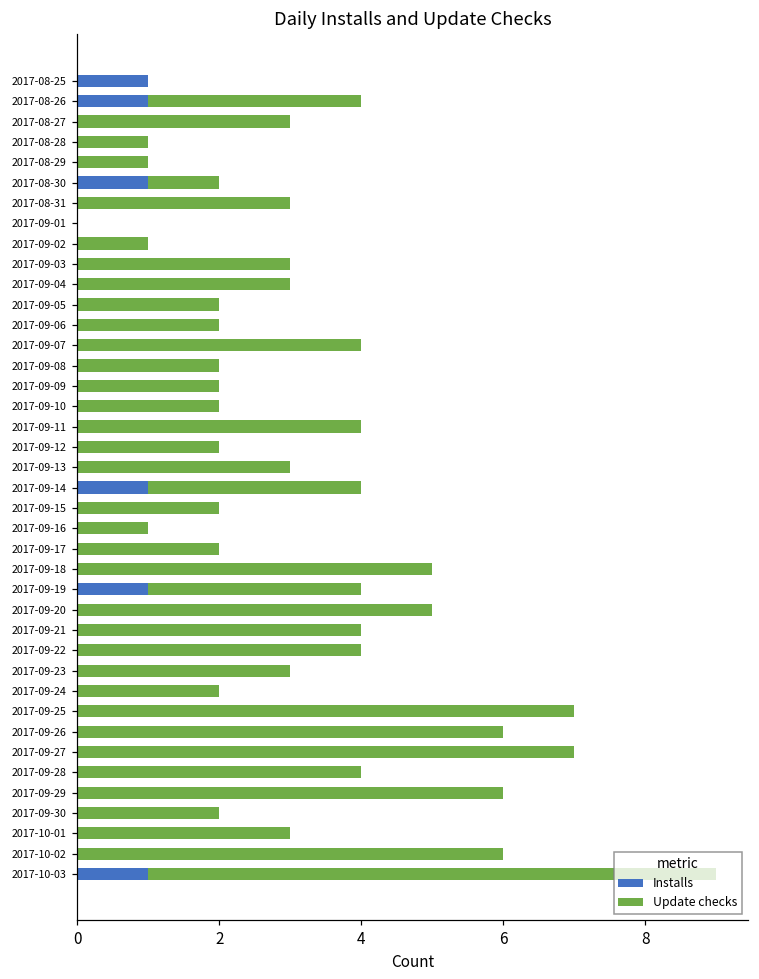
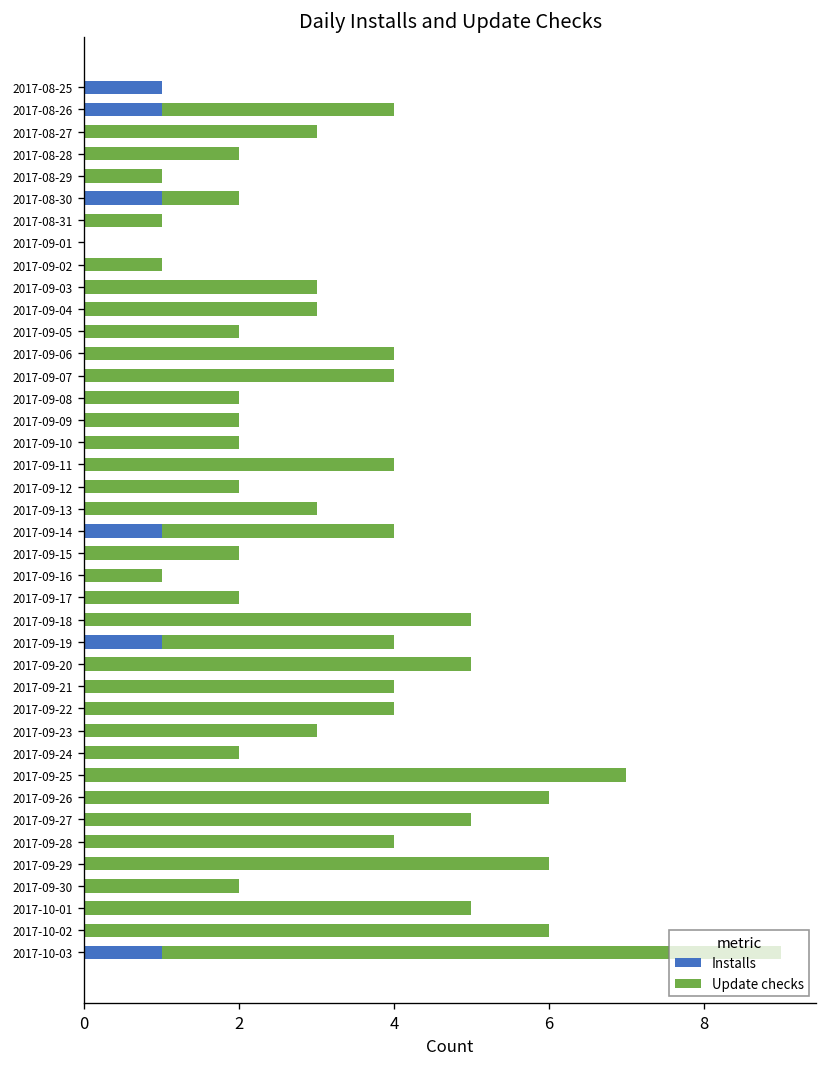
Update checks, 2017-08-28: 1 -> 2
Update checks, 2017-08-31: 3 -> 1
Update checks, 2017-09-06: 2 -> 4
Update checks, 2017-09-27: 7 -> 5
Update checks, 2017-10-01: 3 -> 5
